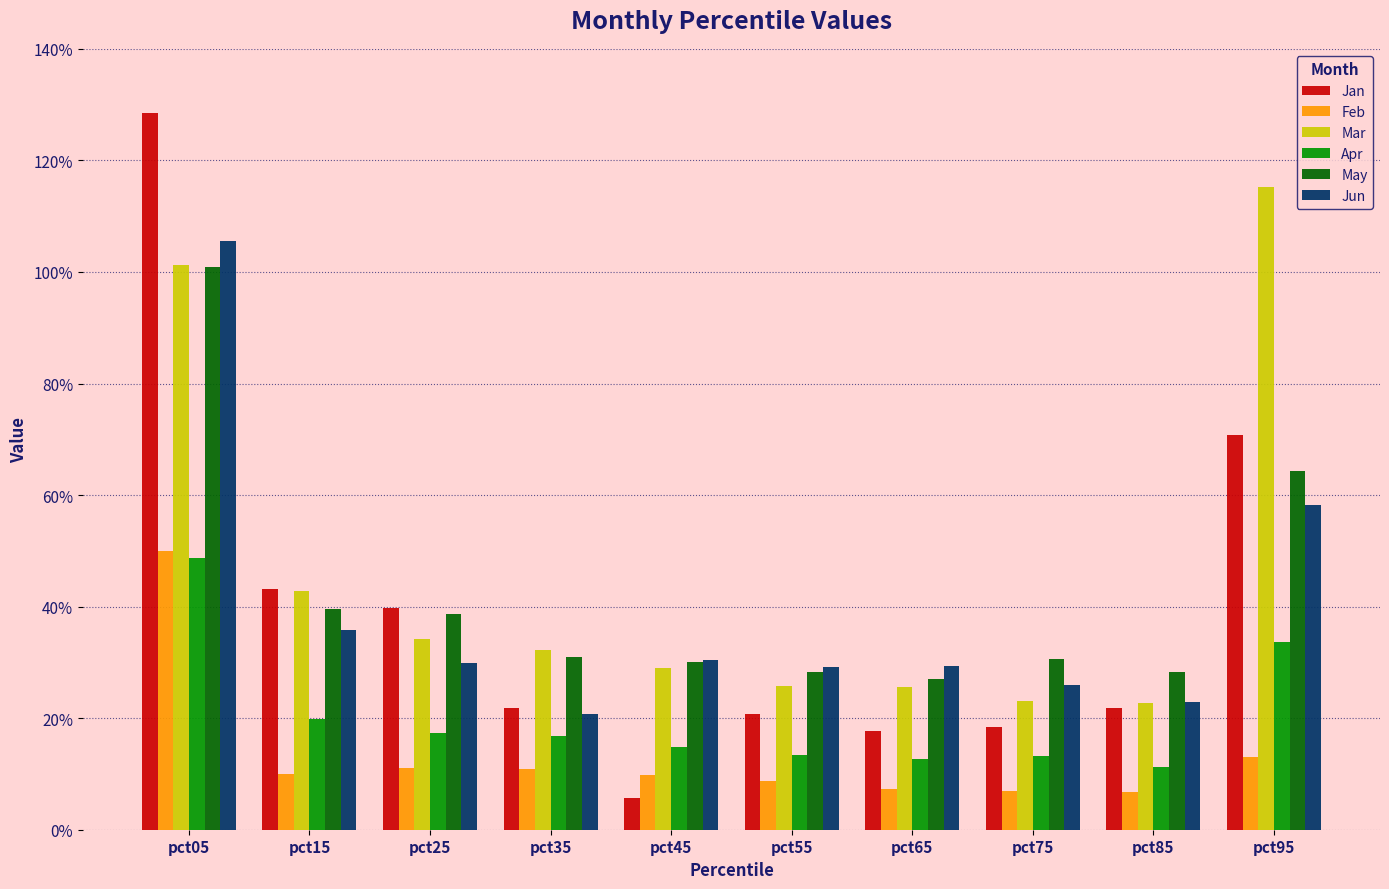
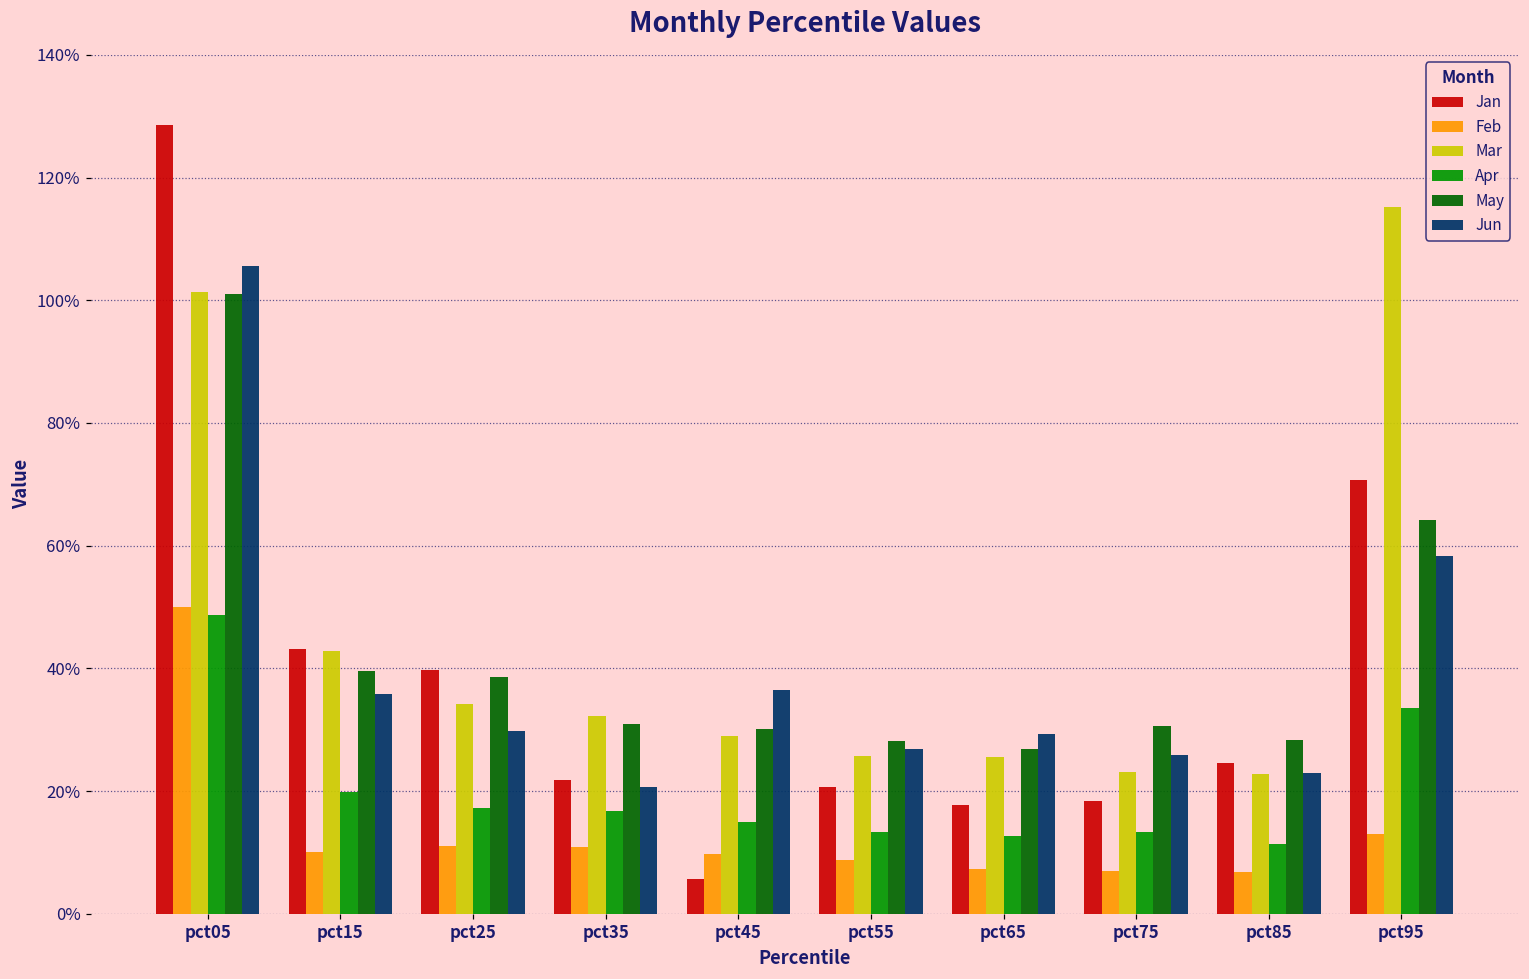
Jun, pct45: 30% -> 36%
Jun, pct55: 29% -> 27%
Jan, pct85: 22% -> 25%
